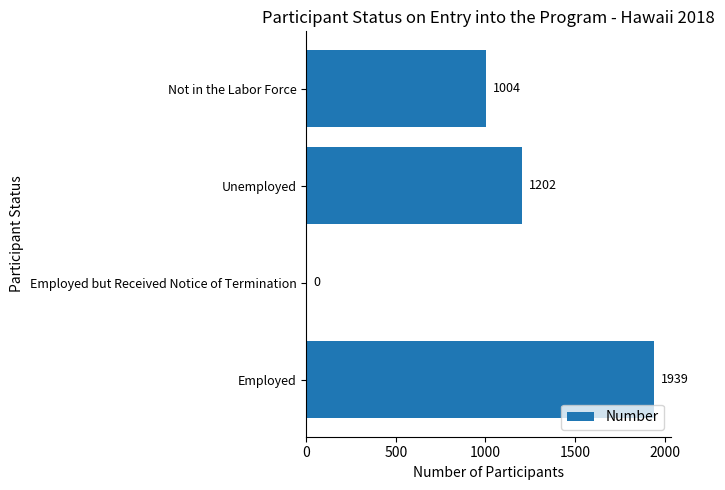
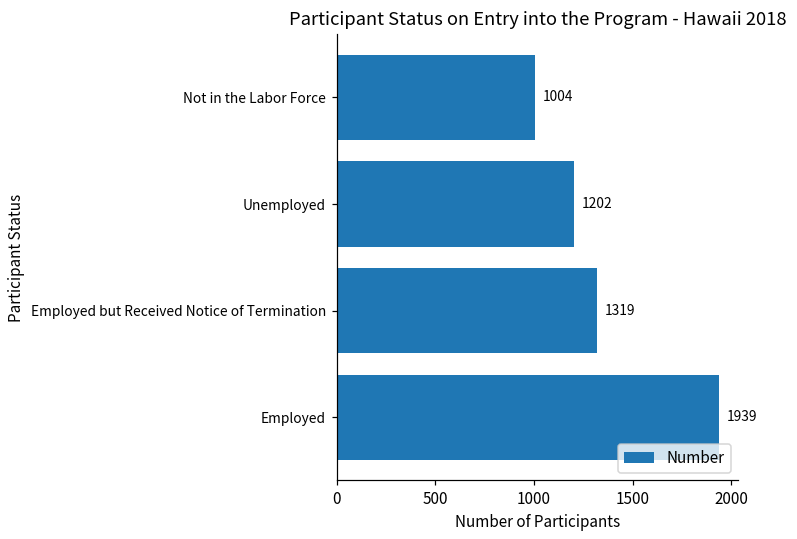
Employed but Received Notice of Termination: 0 -> 1319
